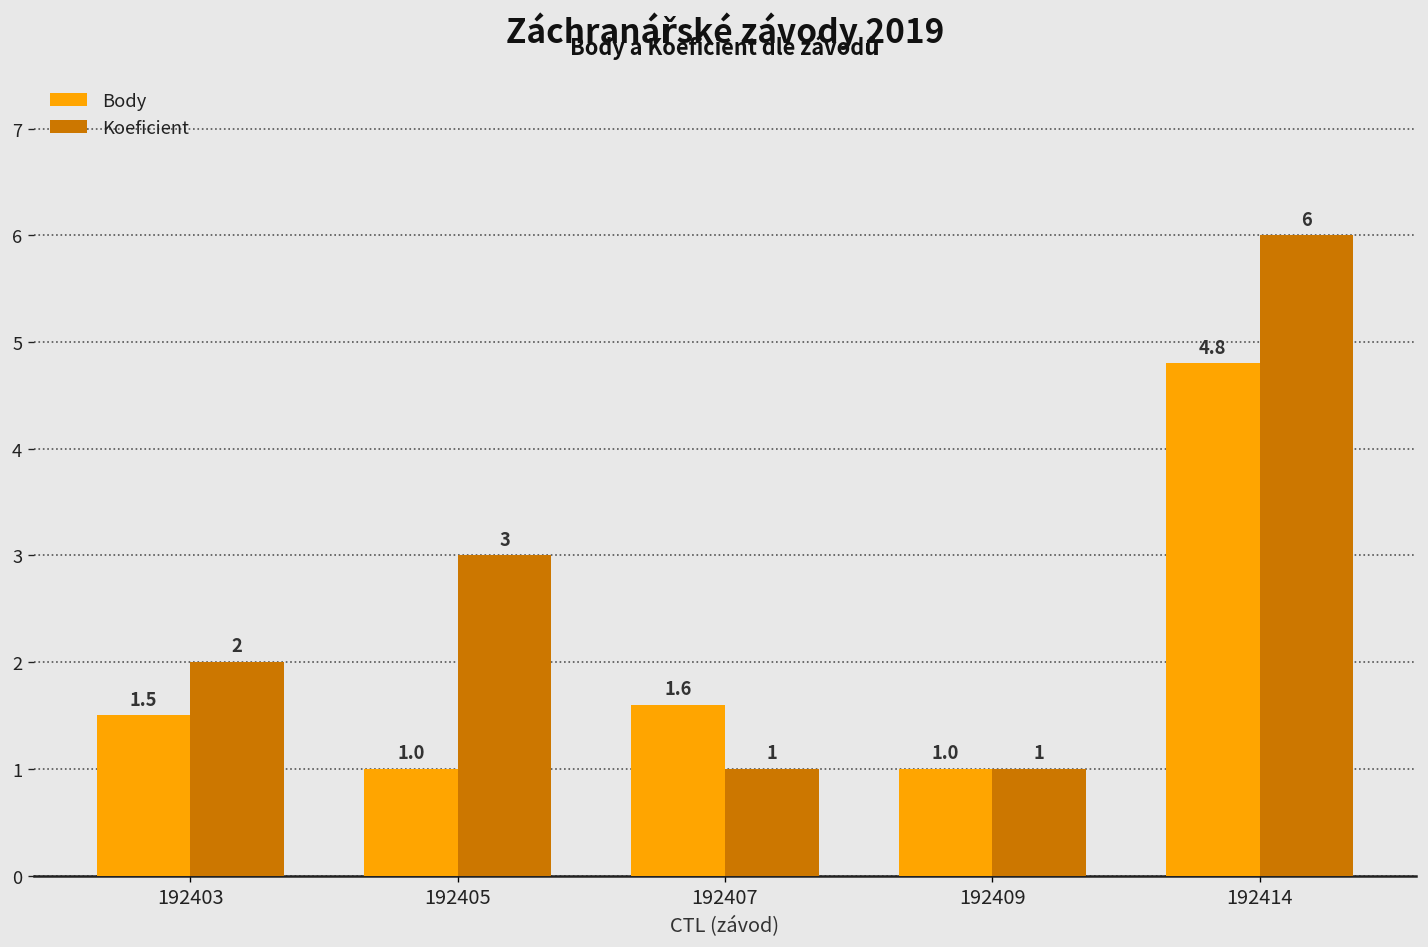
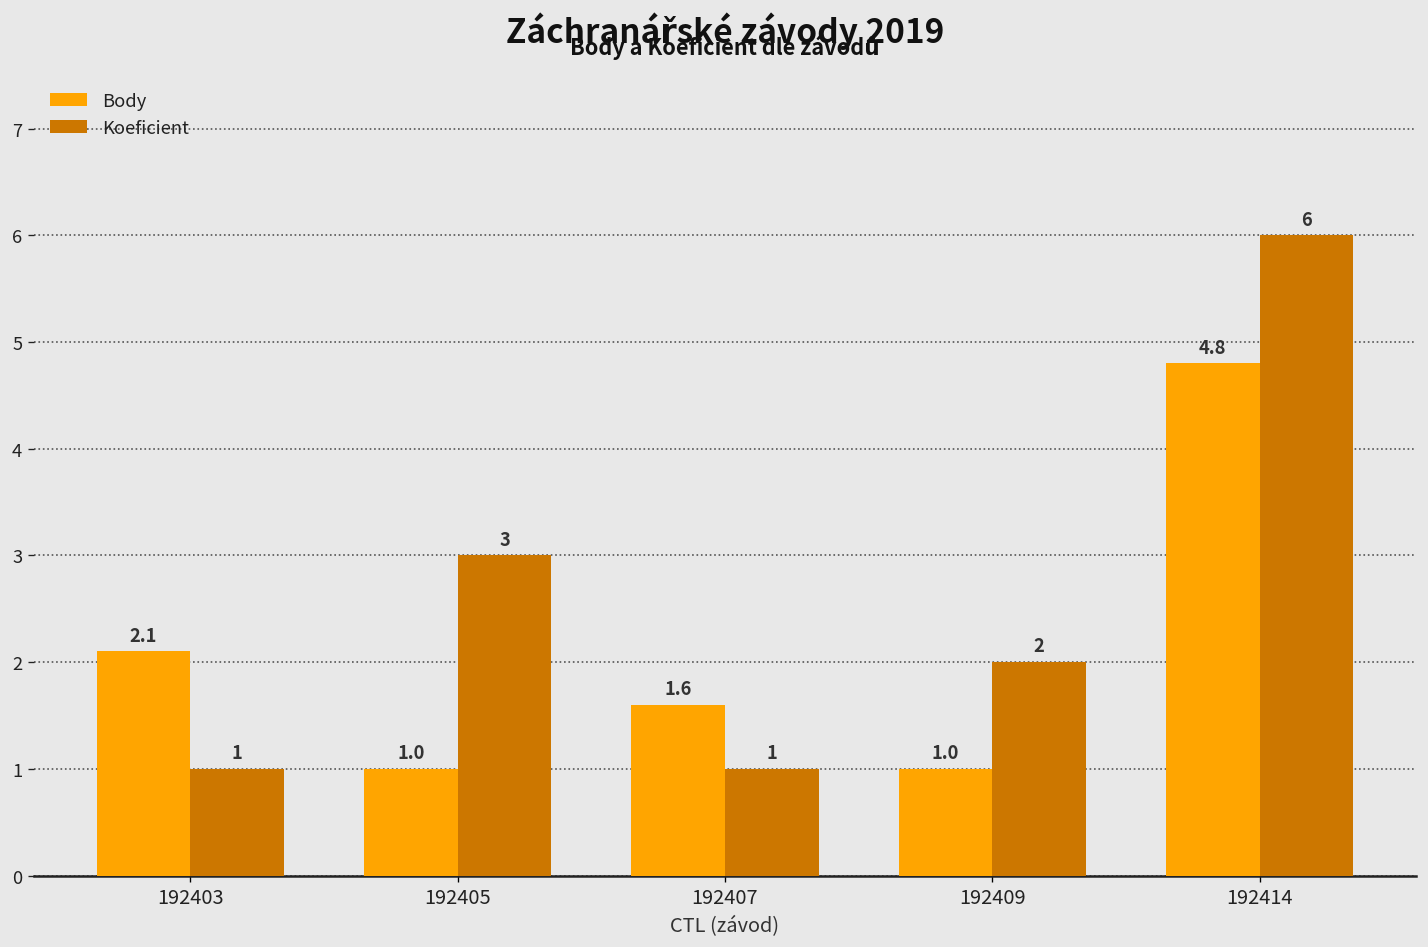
Body, 192403: 1.5 -> 2.1
Koeficient, 192403: 2 -> 1
Koeficient, 192409: 1 -> 2
